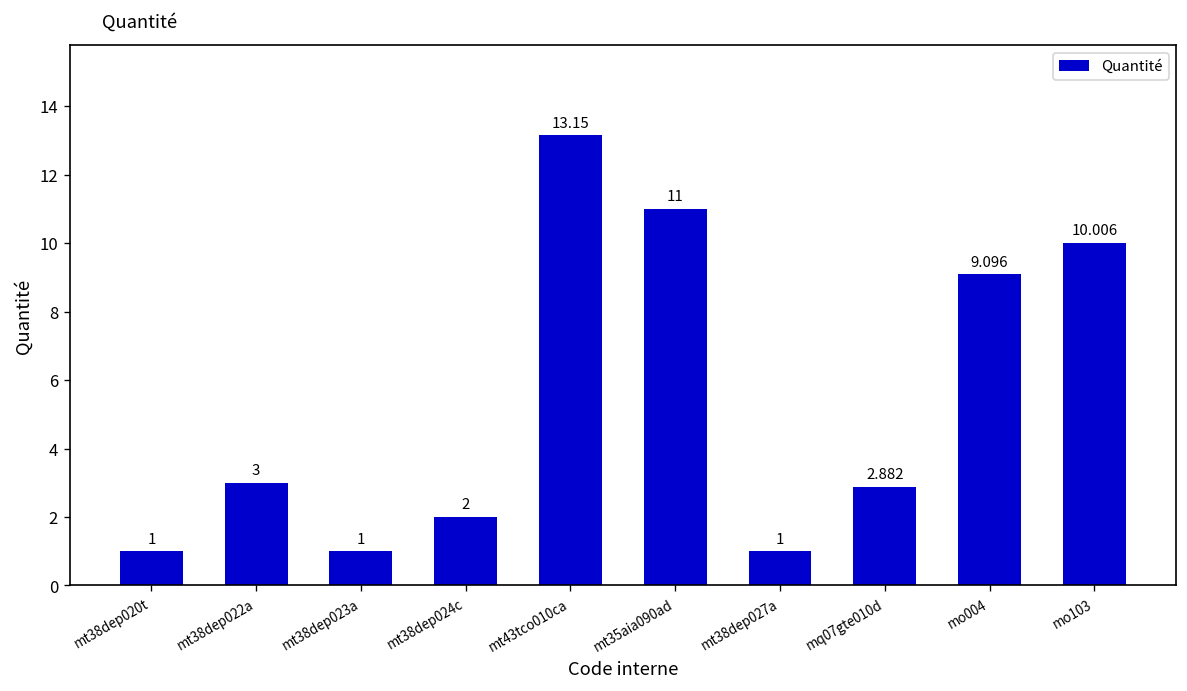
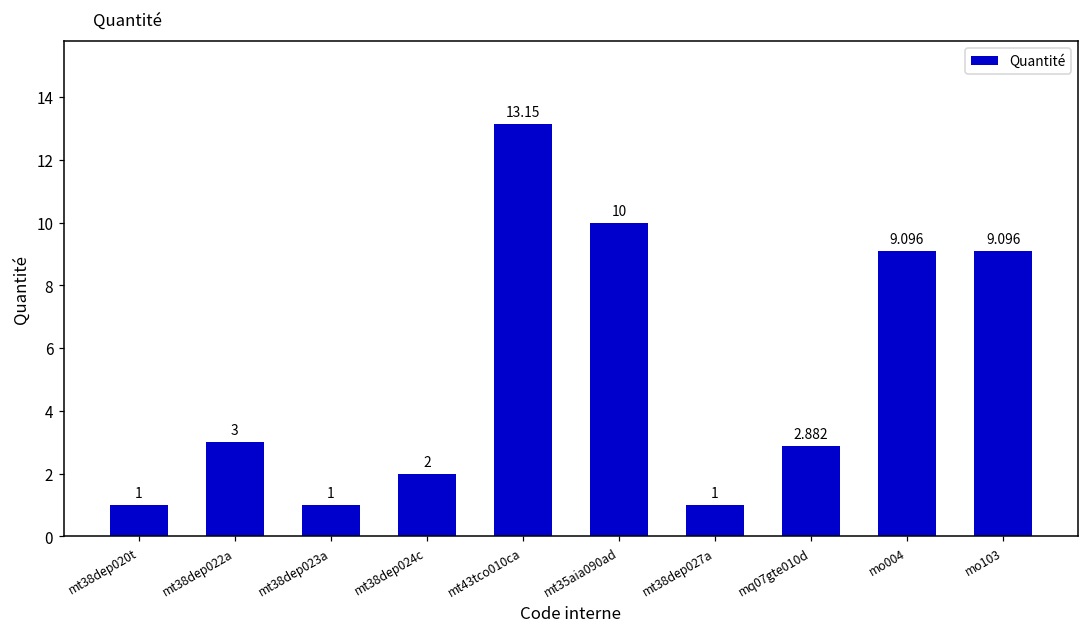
mt35aia090ad: 11 -> 10
mo103: 10.006 -> 9.096
